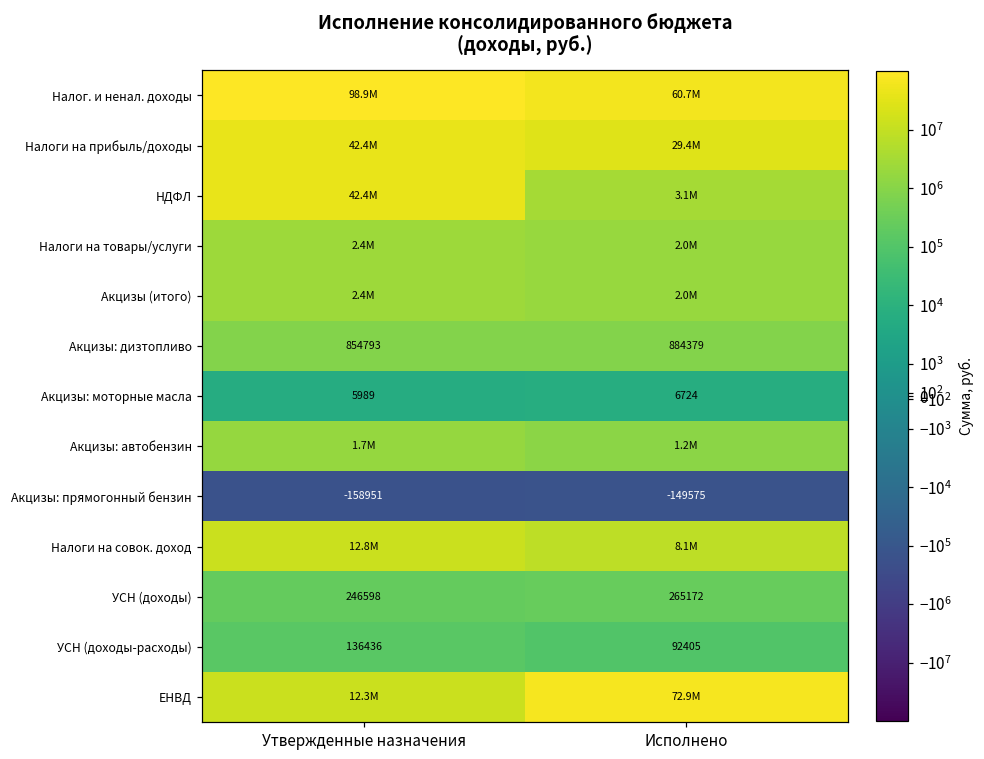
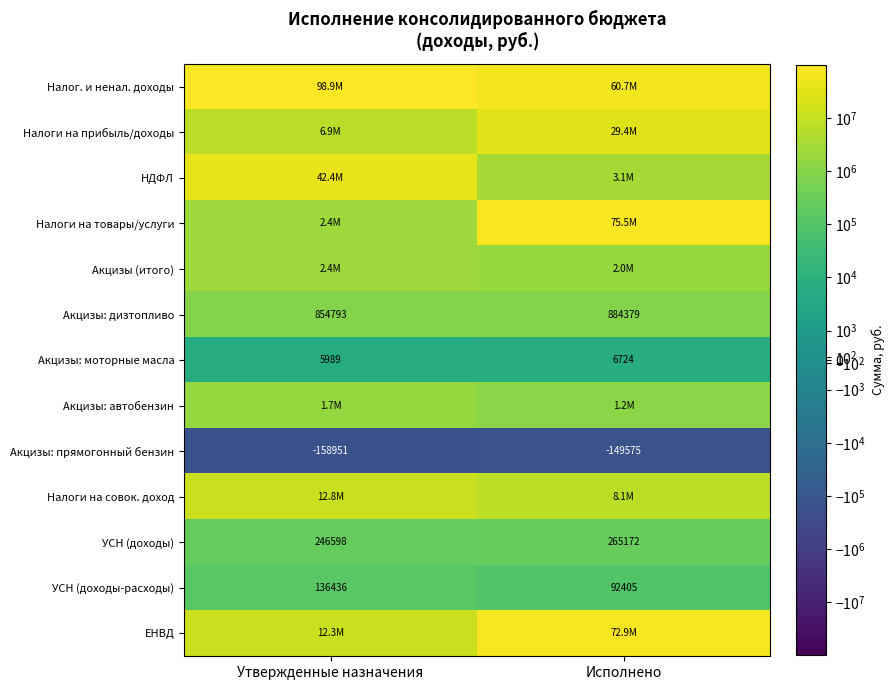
Налоги на прибыль/доходы, Утвержденные назначения: 42.4M -> 6.9M
Налоги на товары/услуги, Исполнено: 2.0M -> 75.5M
